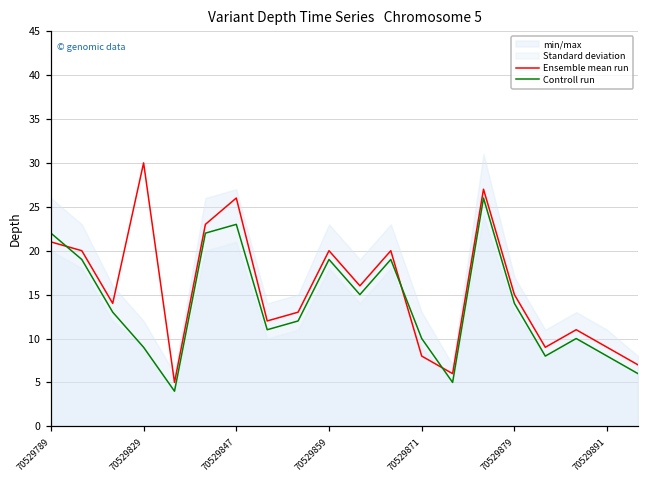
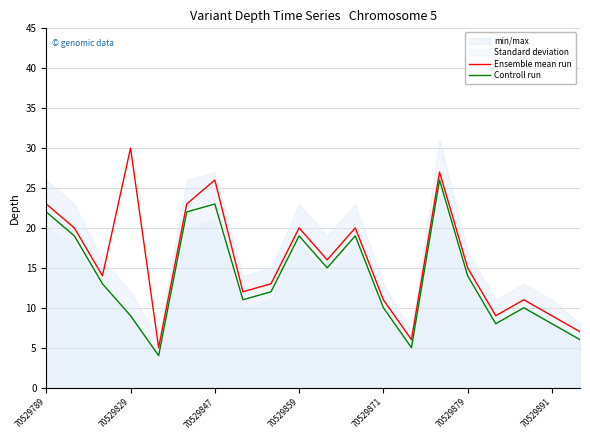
Ensemble mean run, 70529789: 21 -> 23
Ensemble mean run, 70529871: 8 -> 11
